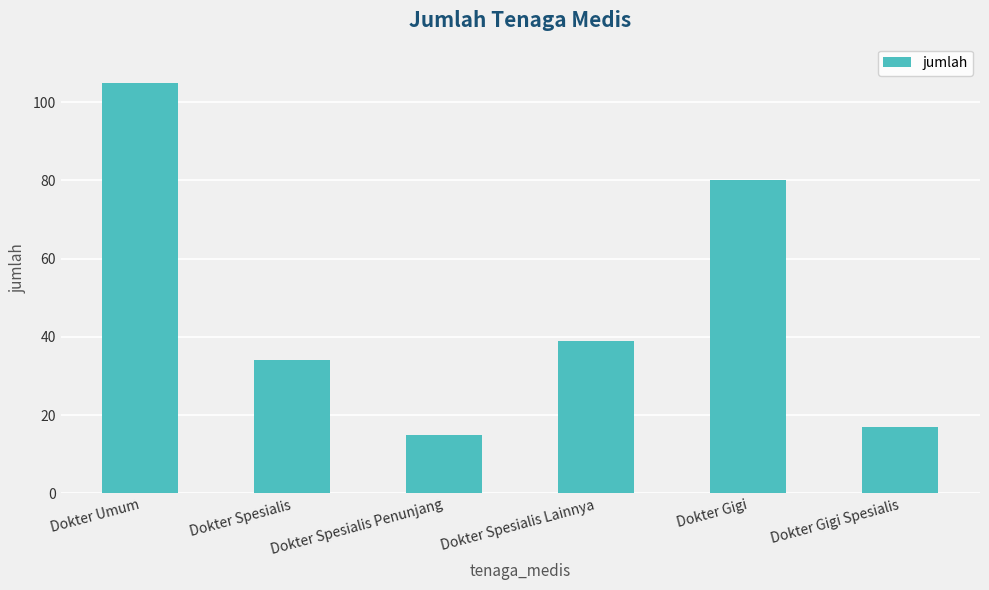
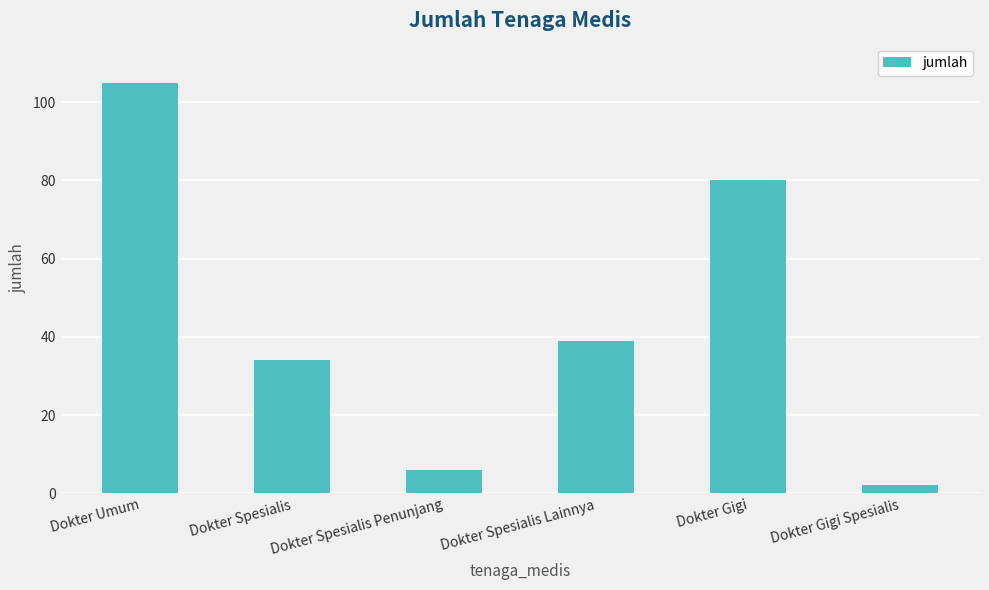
Dokter Spesialis Penunjang: 15 -> 6
Dokter Gigi Spesialis: 17 -> 2
